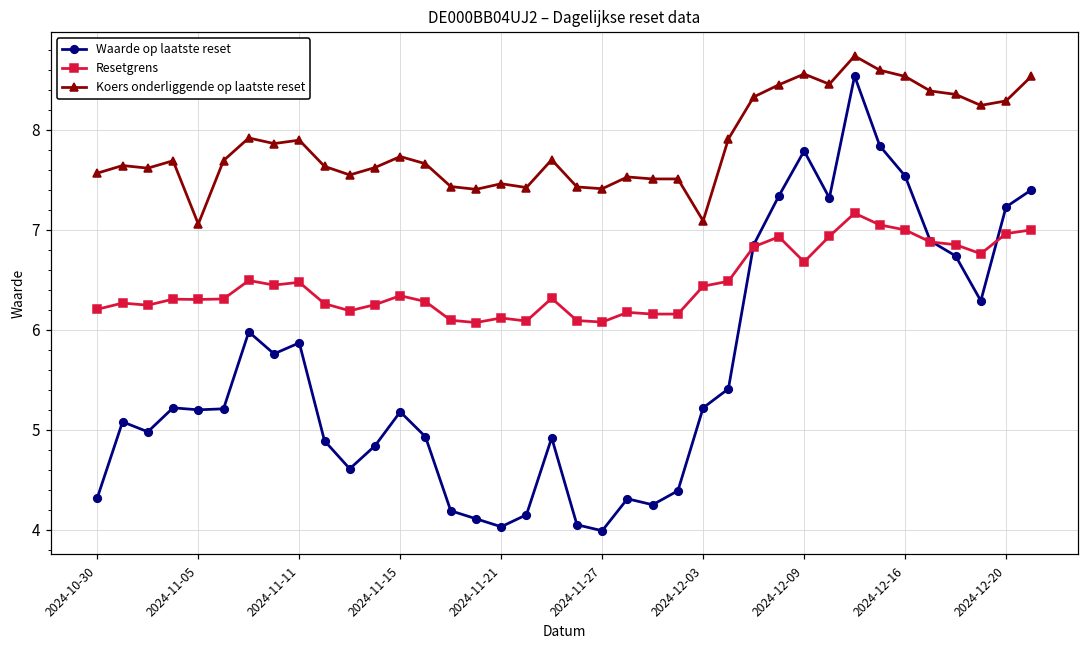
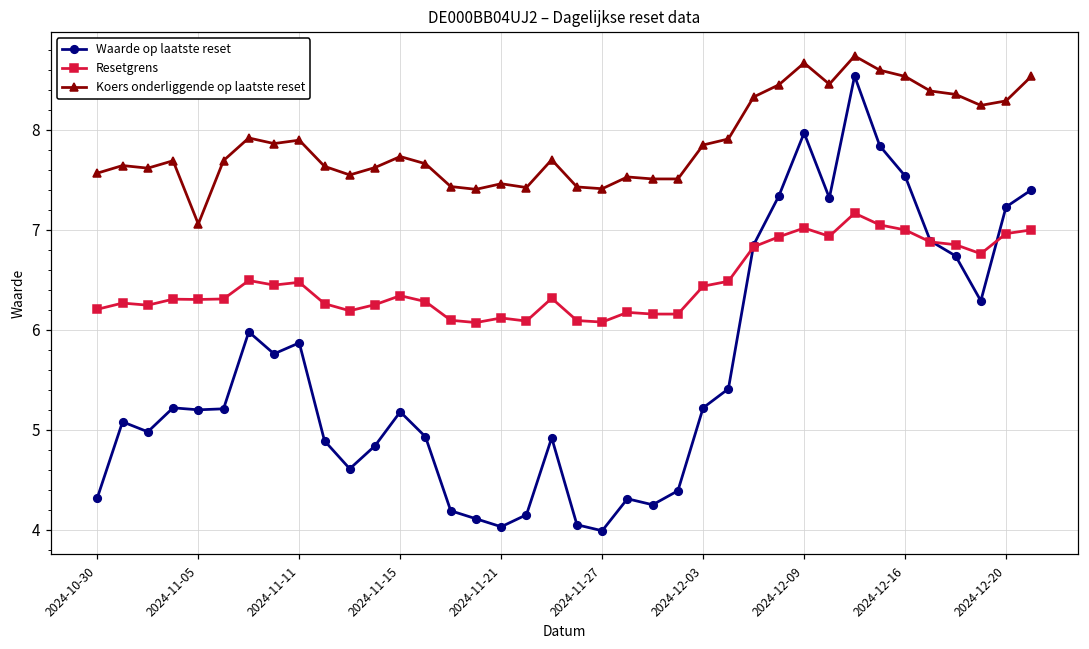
Koers onderliggende op laatste reset, 2024-12-03: 7.1 -> 7.9
Waarde op laatste reset, 2024-12-09: 7.8 -> 8.0
Resetgrens, 2024-12-09: 6.7 -> 7.0
Koers onderliggende op laatste reset, 2024-12-09: 8.6 -> 8.7
